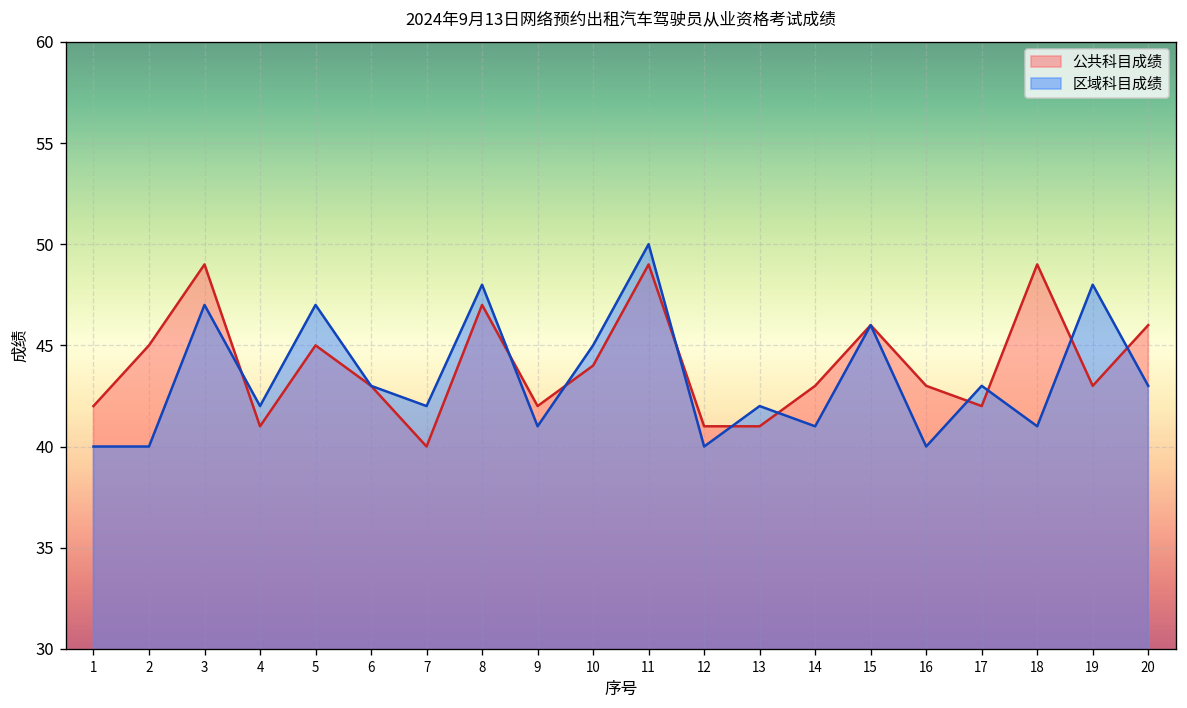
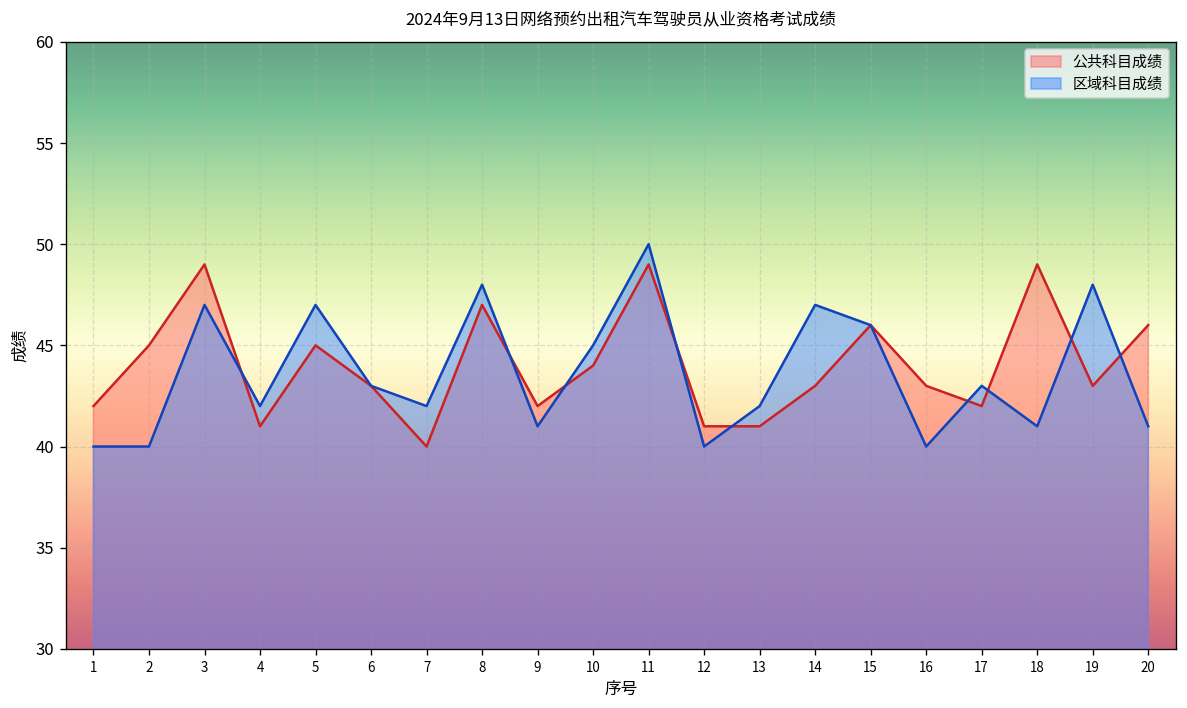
区域科目成绩, 14: 41 -> 47
区域科目成绩, 20: 43 -> 41
